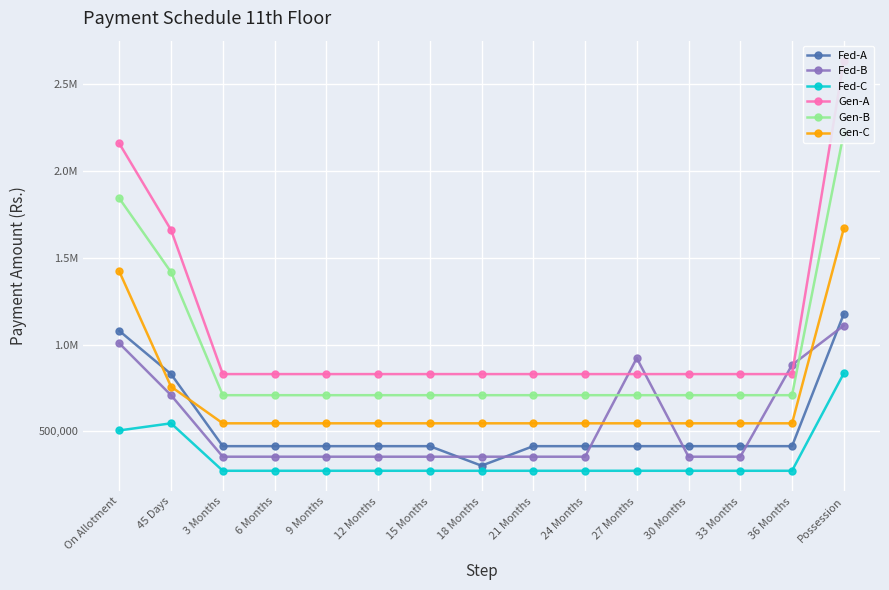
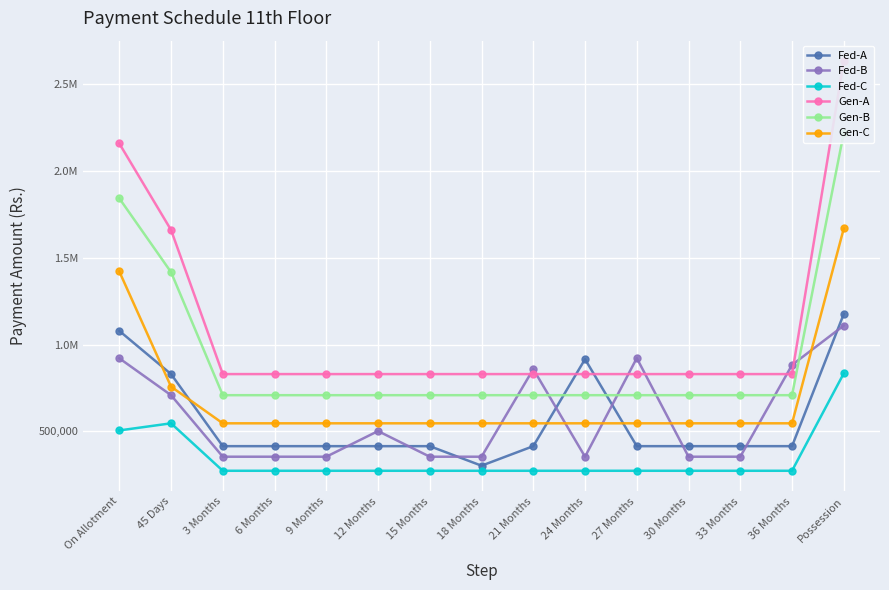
Fed-B, On Allotment: 1,010,000 -> 920,000
Fed-B, 12 Months: 350,000 -> 500,000
Fed-B, 21 Months: 350,000 -> 860,000
Fed-A, 24 Months: 420,000 -> 920,000
